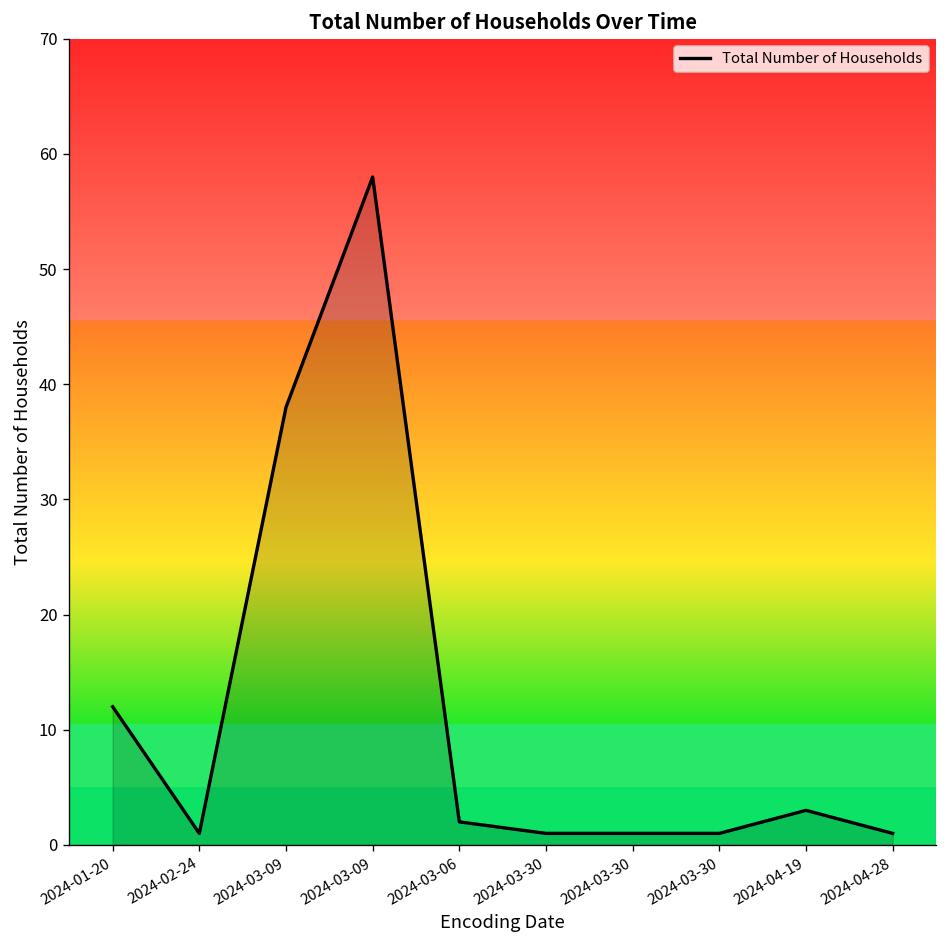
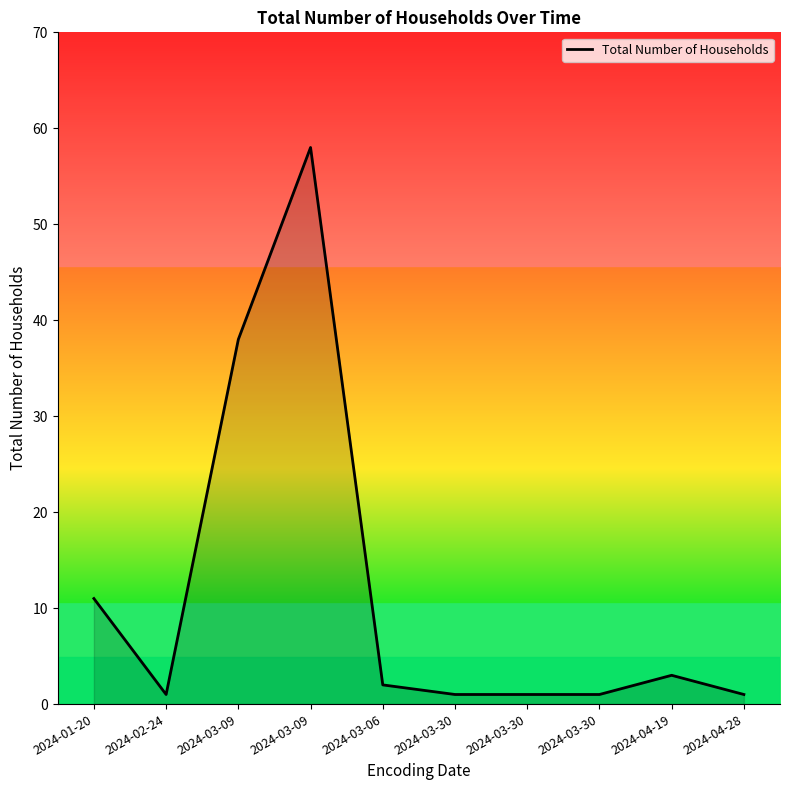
2024-01-20: 12 -> 11
